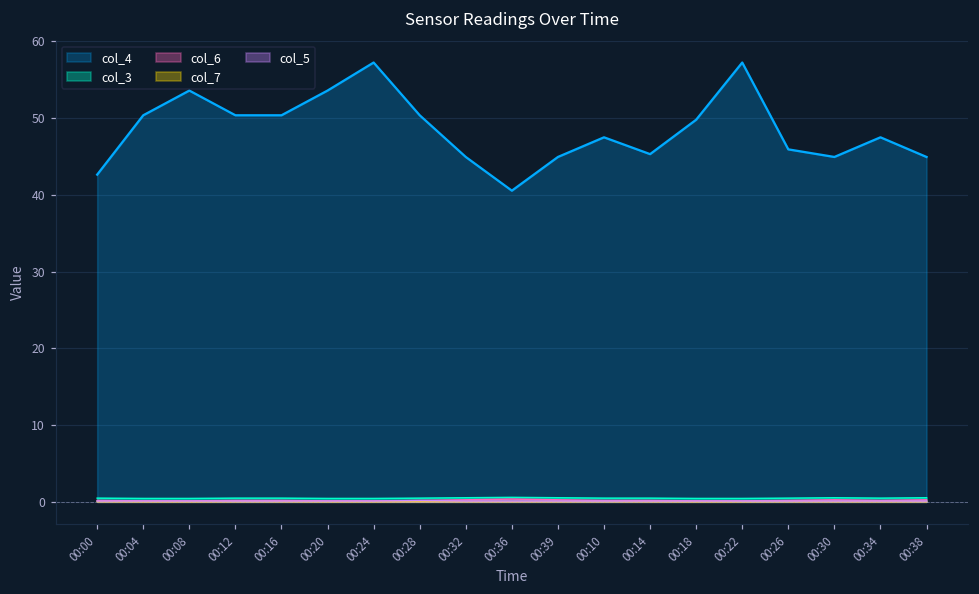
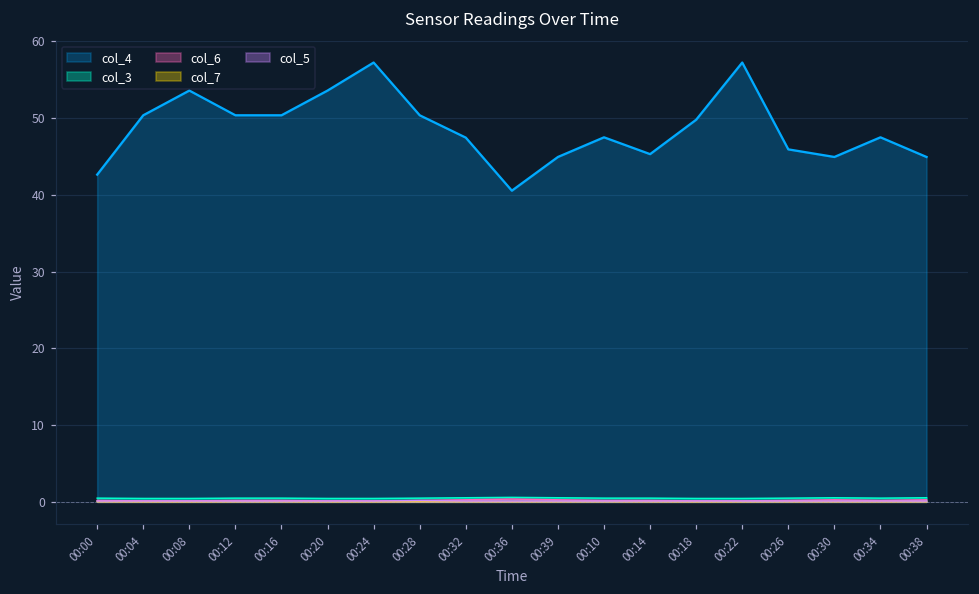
col_4, 00:32: 45 -> 47
